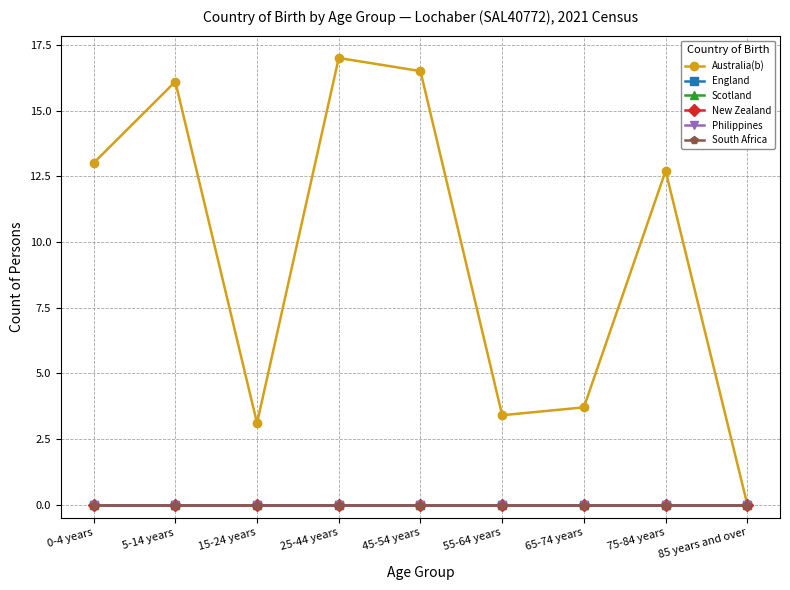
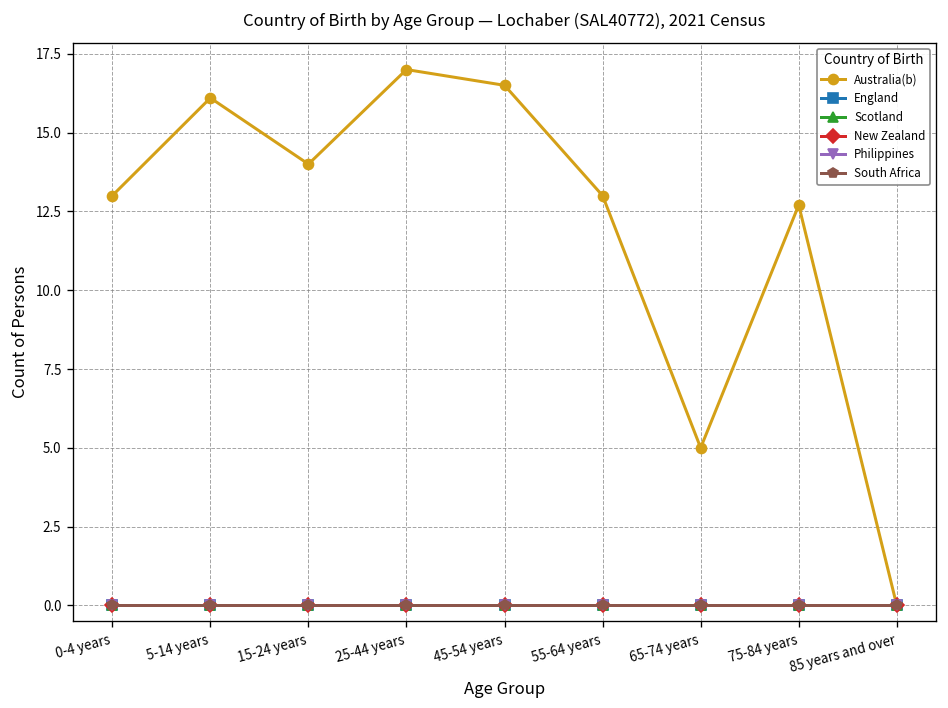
Australia(b), 15-24 years: 3.1 -> 14.0
Australia(b), 55-64 years: 3.4 -> 13.0
Australia(b), 65-74 years: 3.7 -> 5.0
